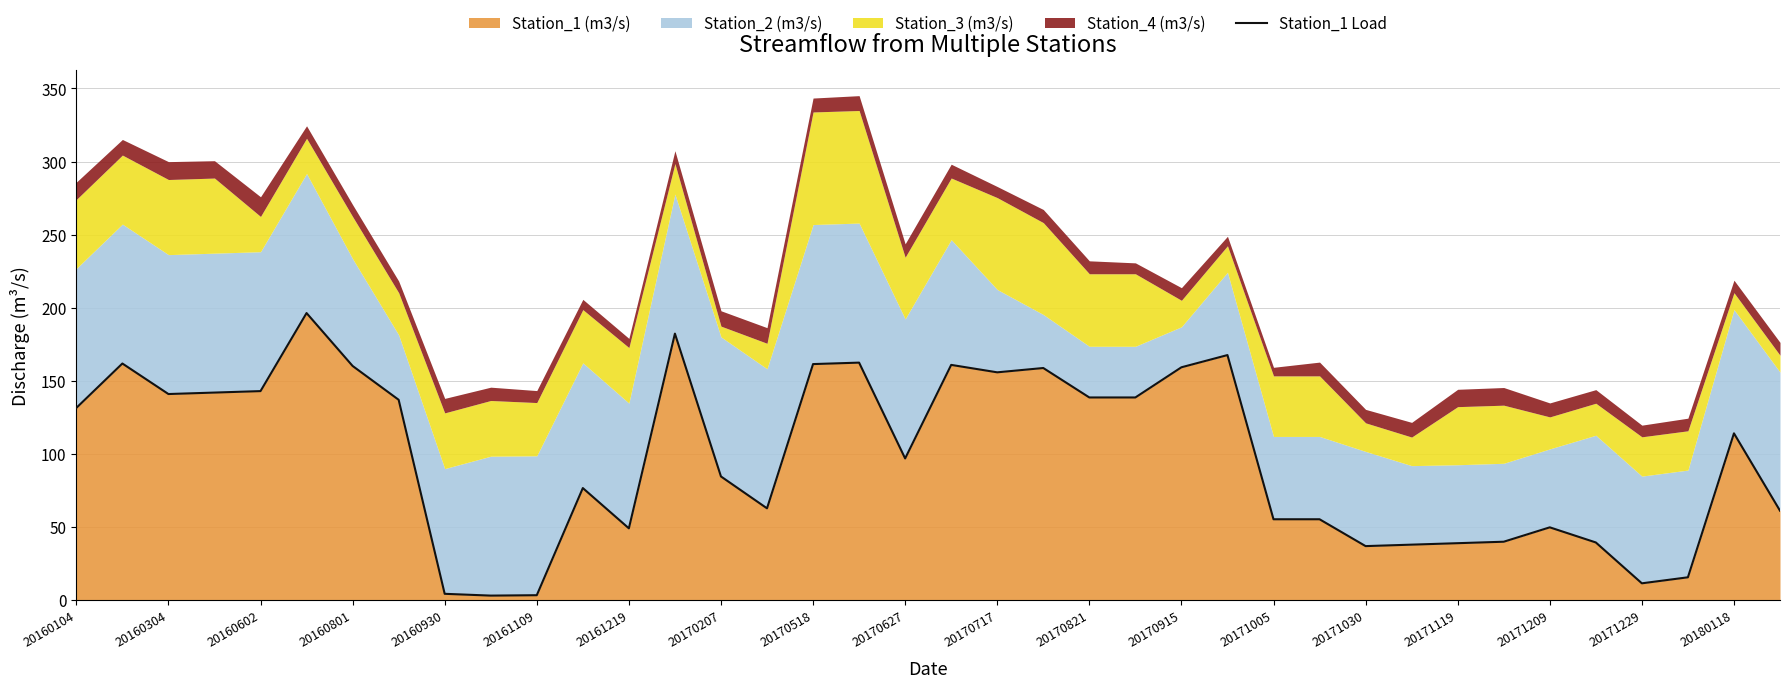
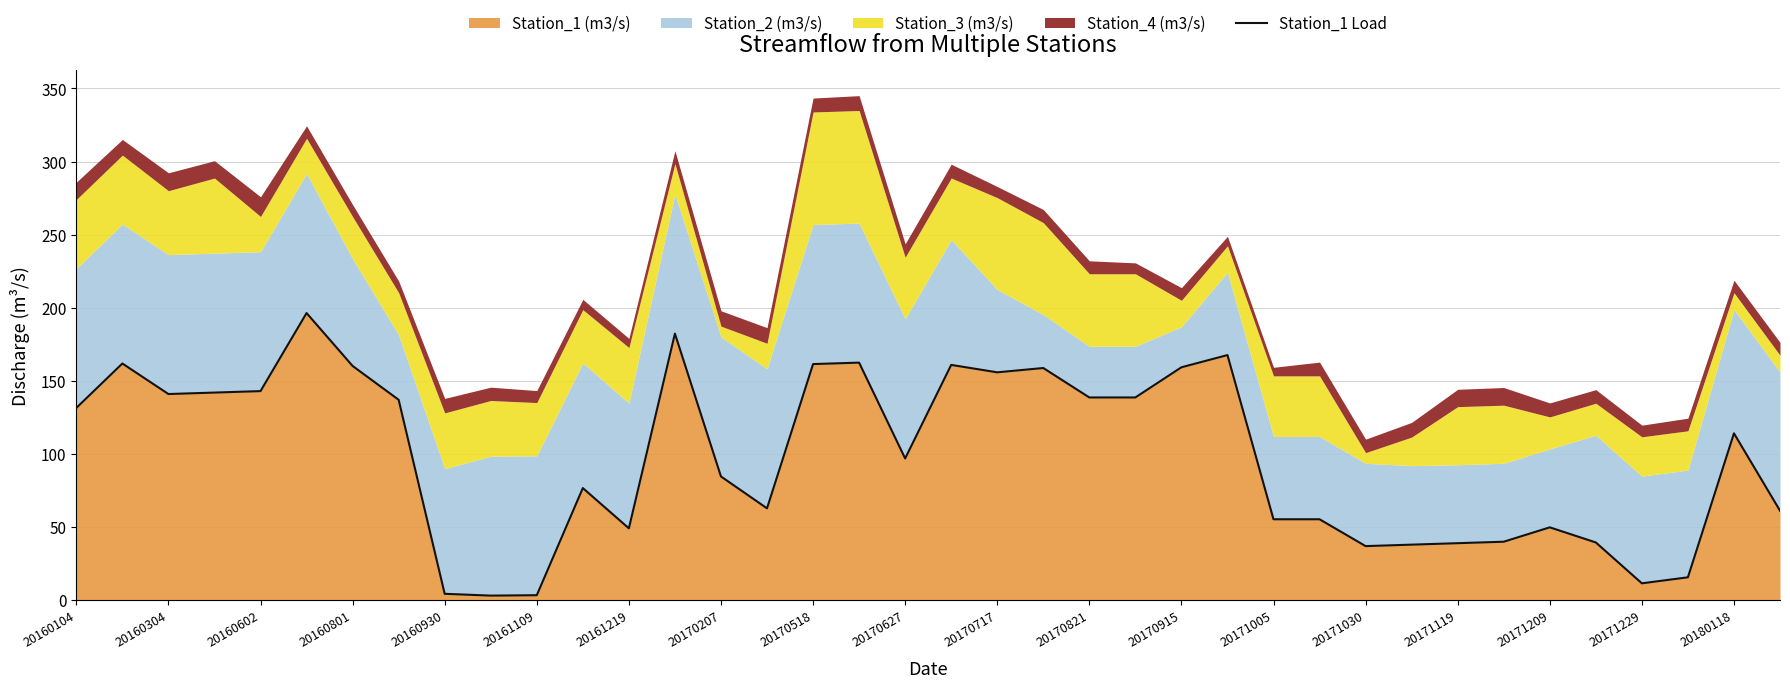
Station_3 (m3/s), 20160304: 51 -> 44
Station_2 (m3/s), 20171030: 65 -> 57
Station_3 (m3/s), 20171030: 20 -> 7
